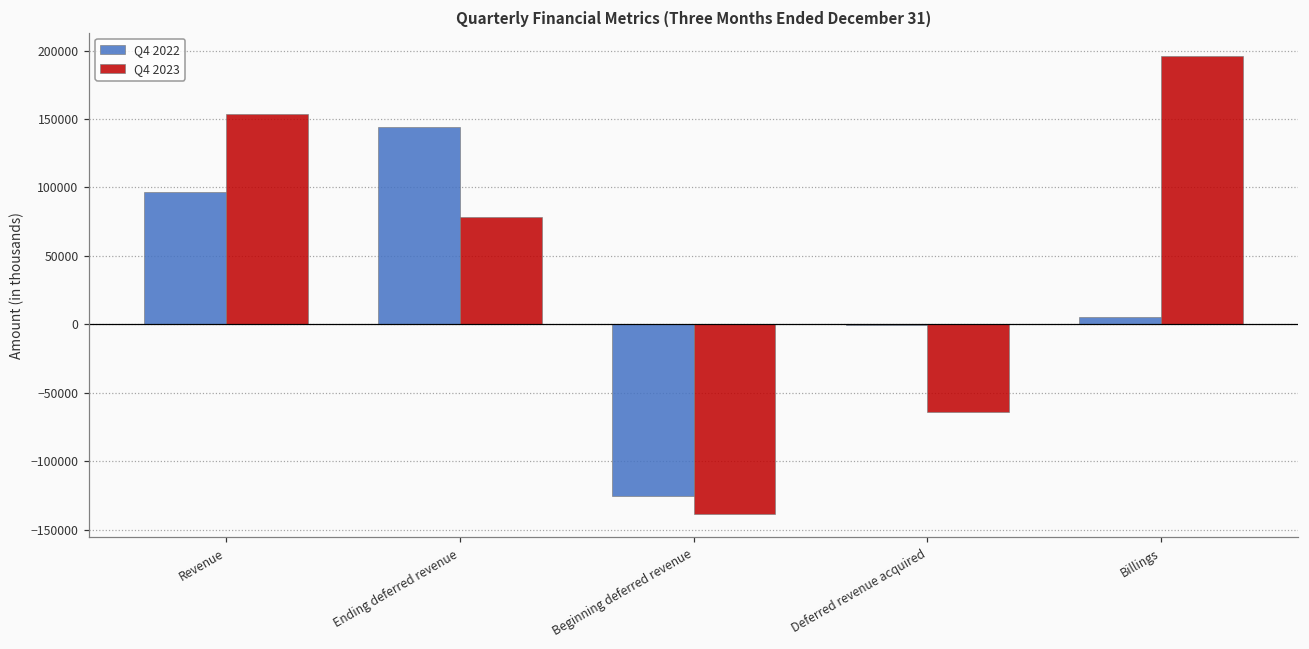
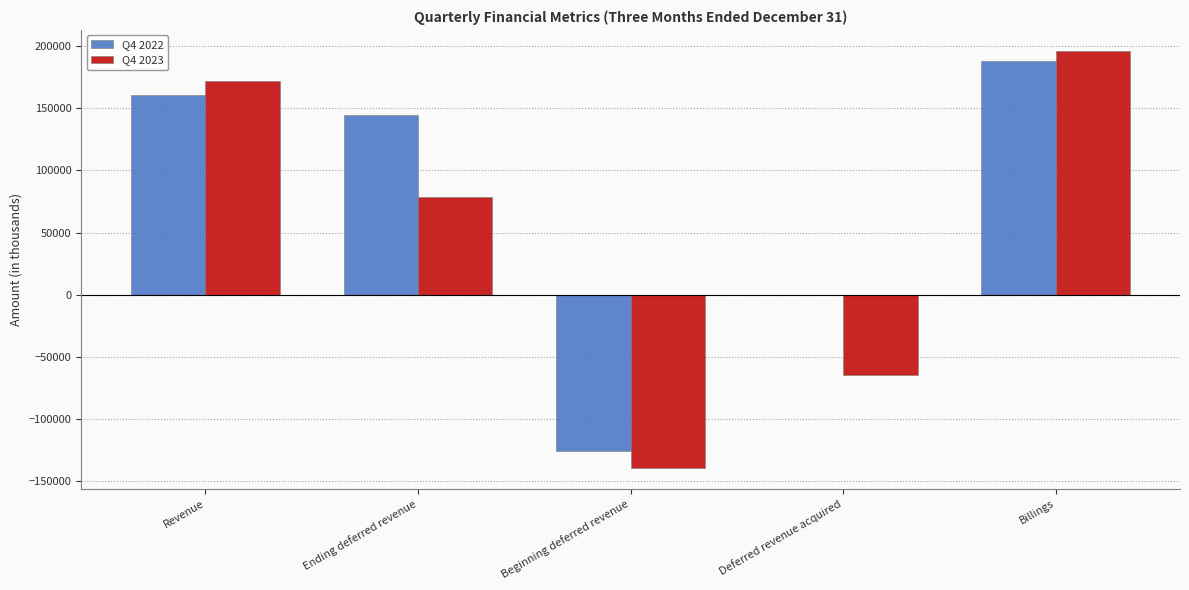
Q4 2022, Revenue: 97000 -> 160000
Q4 2023, Revenue: 154000 -> 172000
Q4 2022, Billings: 6000 -> 188000
